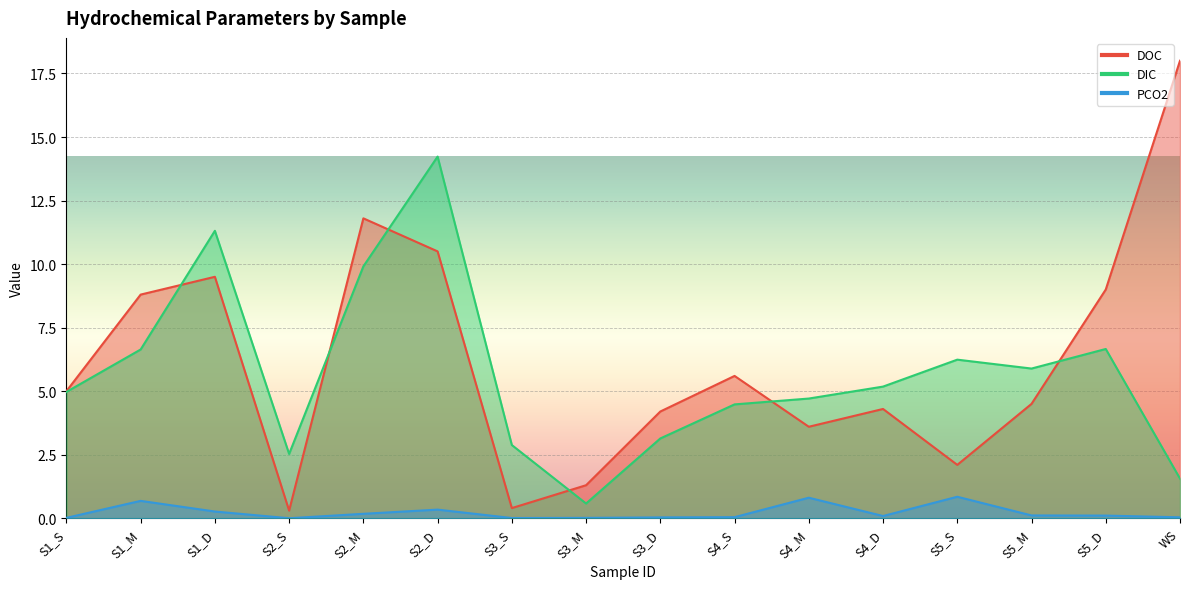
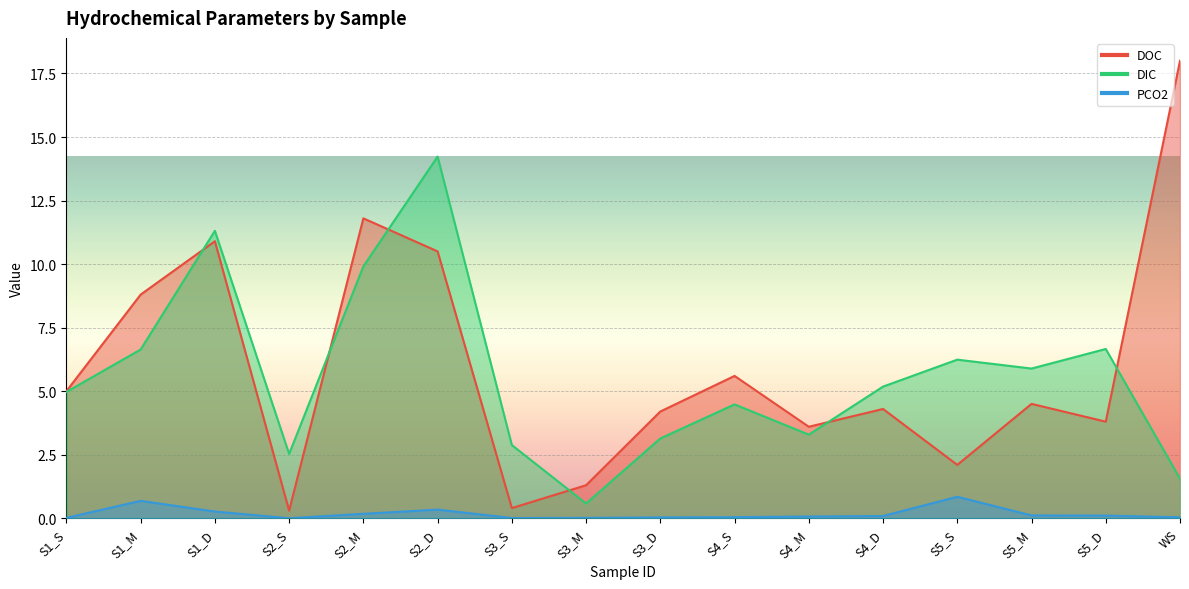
DOC, S1_D: 9.5 -> 10.9
DIC, S4_M: 4.7 -> 3.3
PCO2, S4_M: 0.8 -> 0.1
DOC, S5_D: 9.0 -> 3.8
